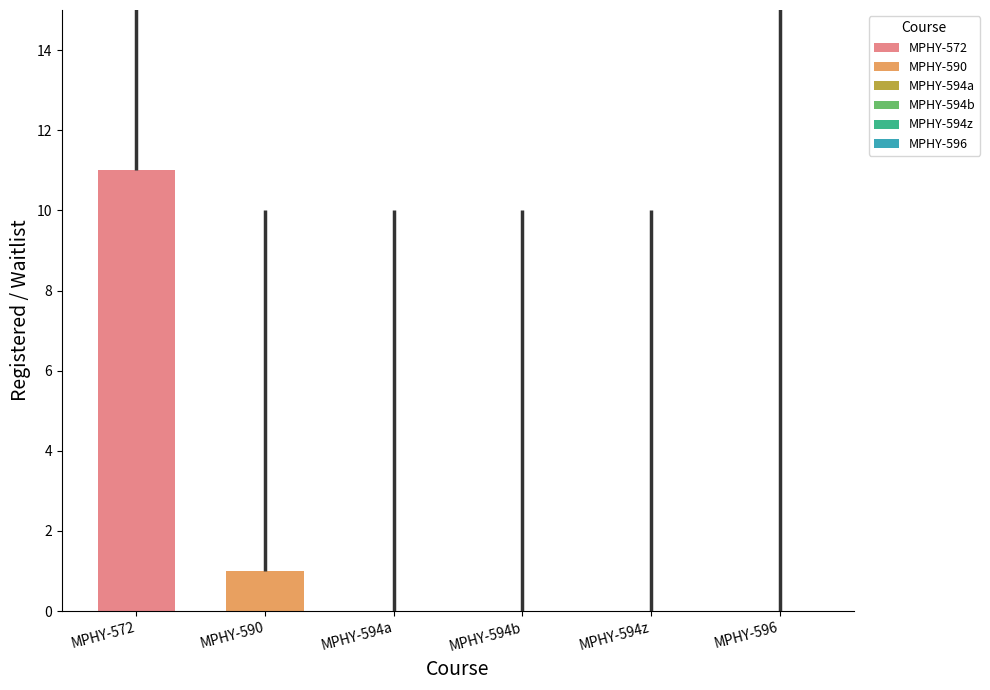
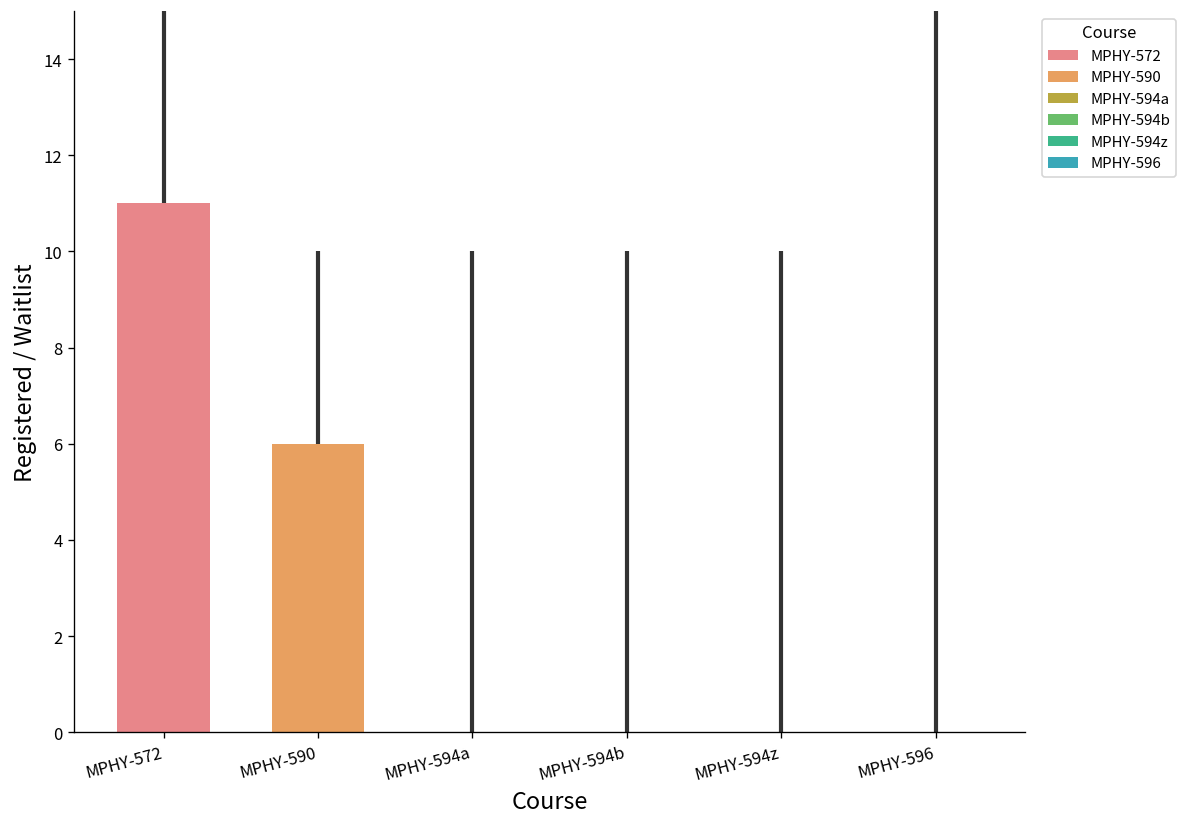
MPHY-590: 1 -> 6
